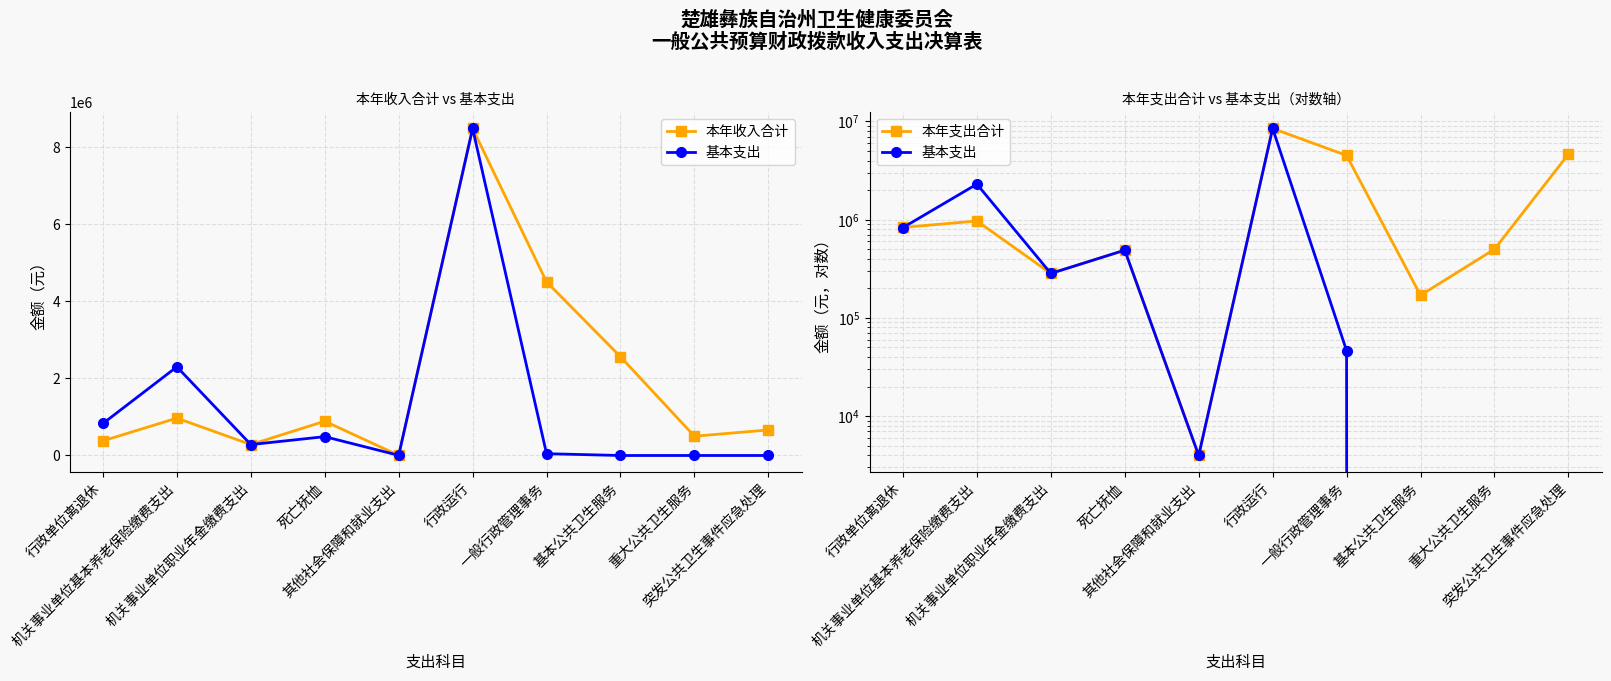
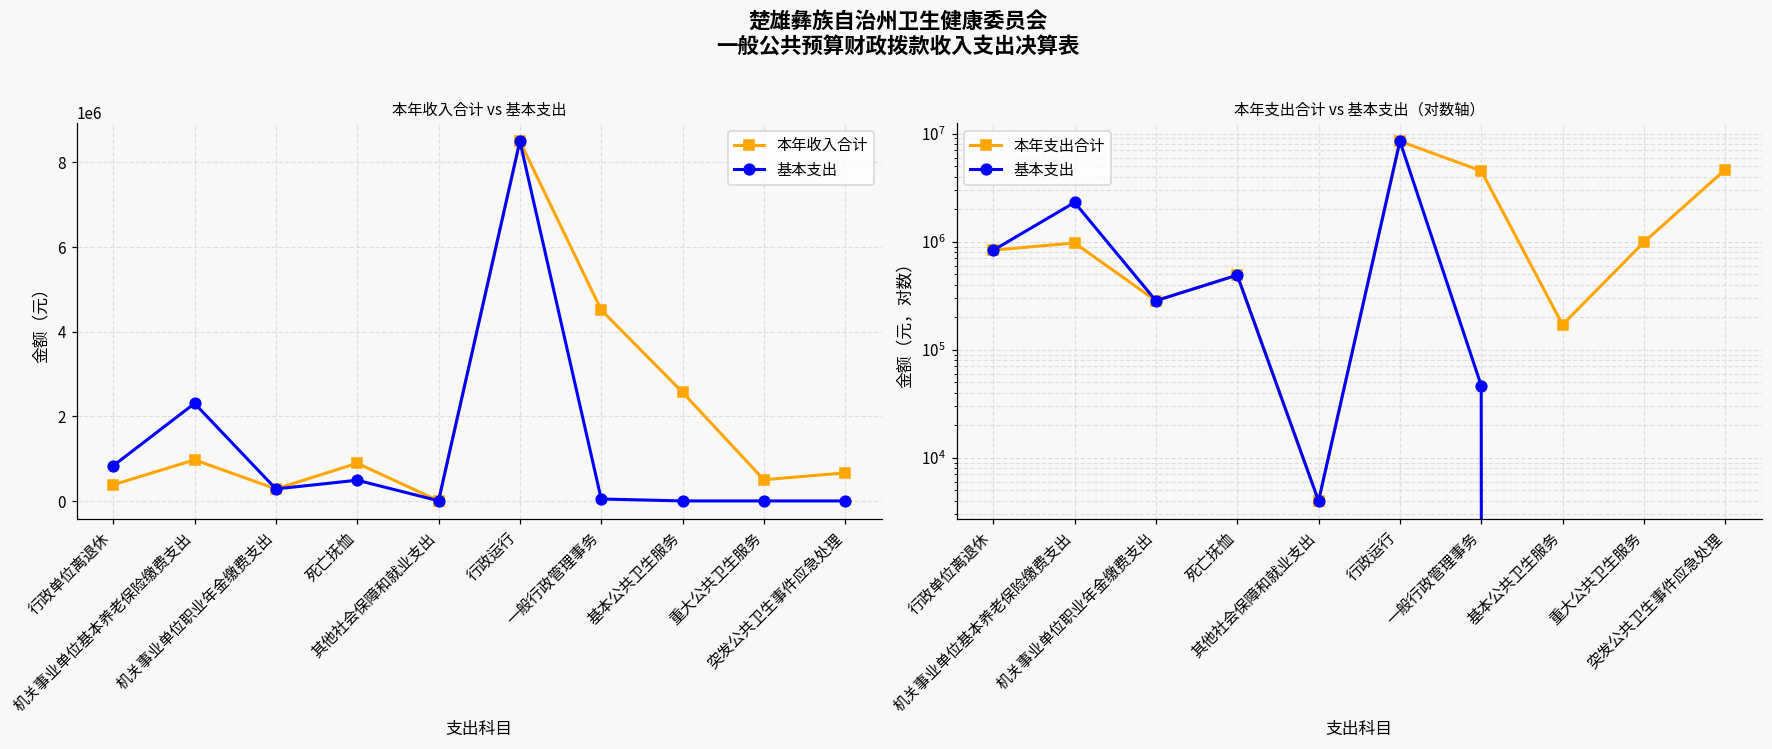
本年支出合计 vs 基本支出（对数轴）, 本年支出合计, 重大公共卫生服务: 500000 -> 1000000
